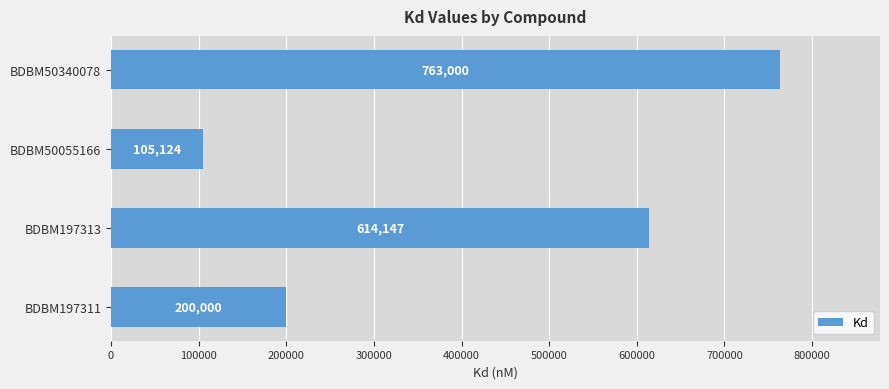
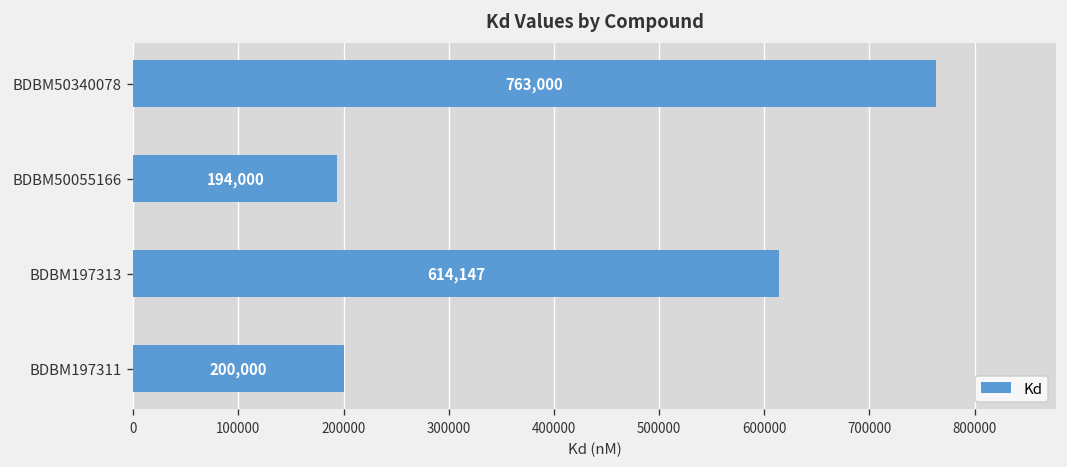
BDBM50055166: 105,124 -> 194,000
